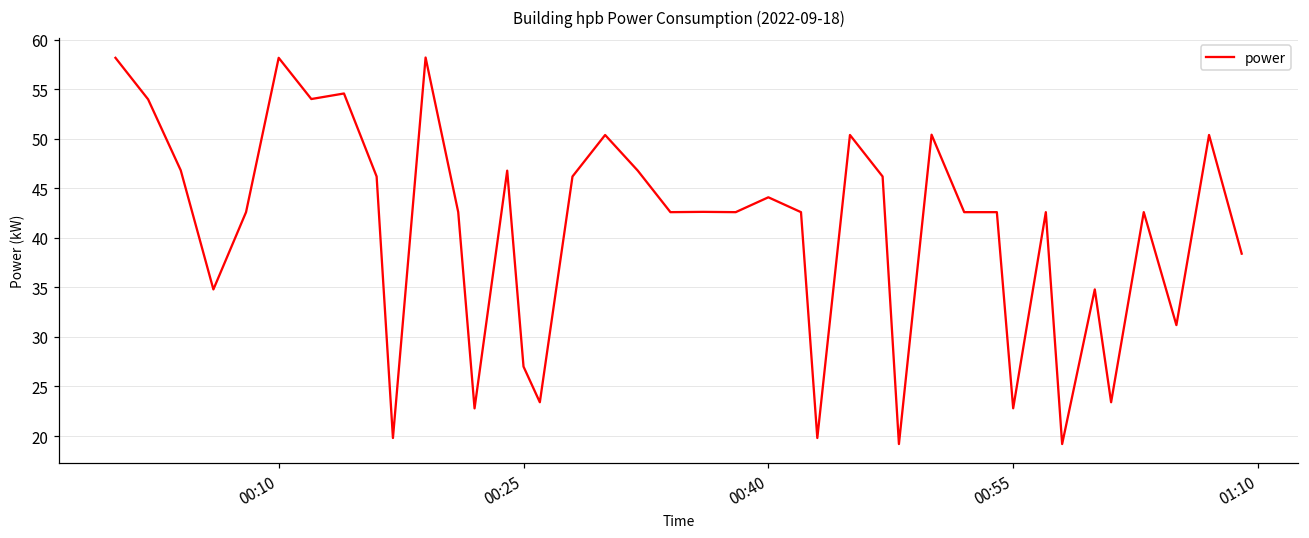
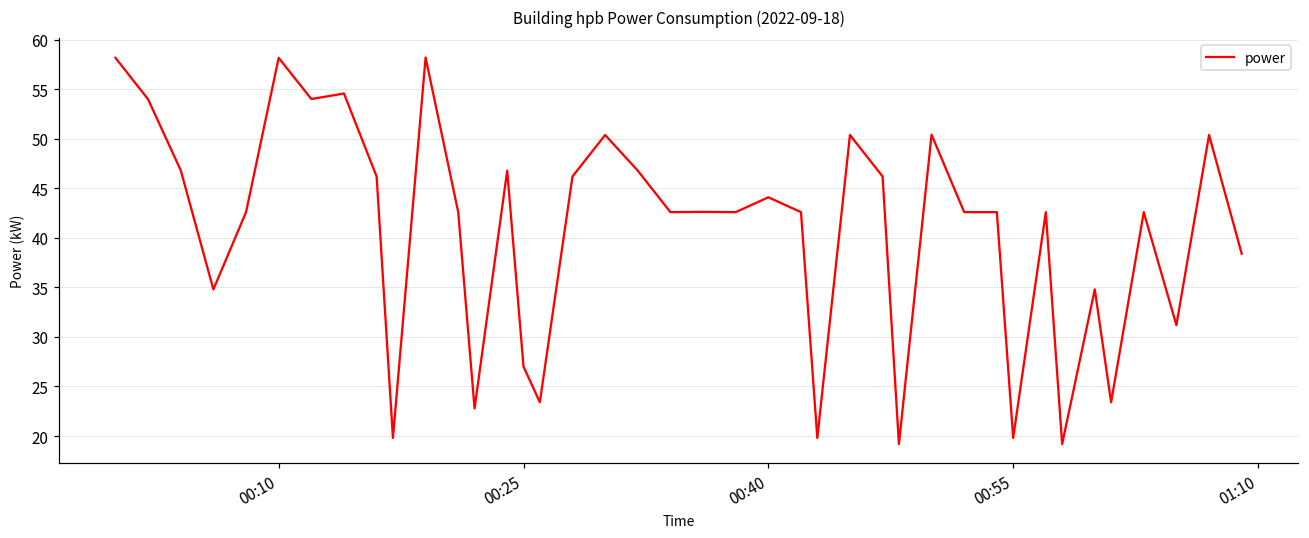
00:55: 23 -> 20
